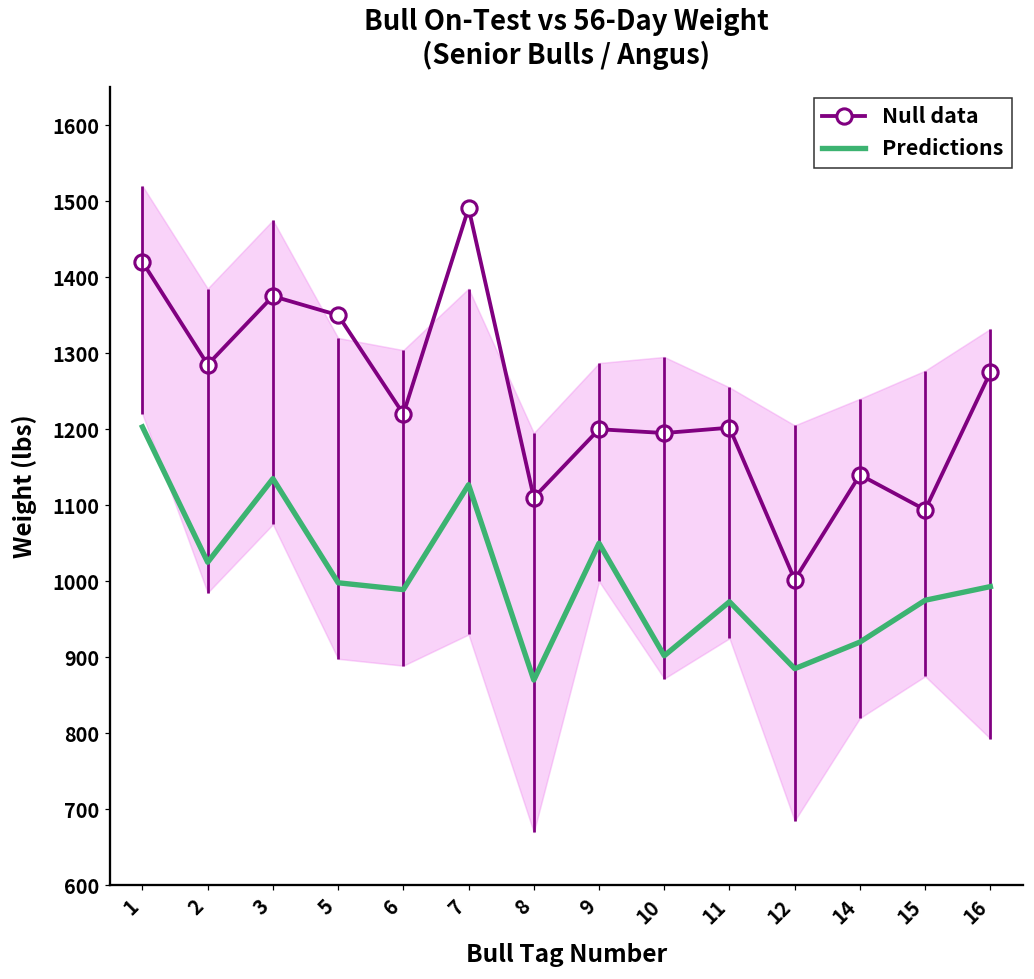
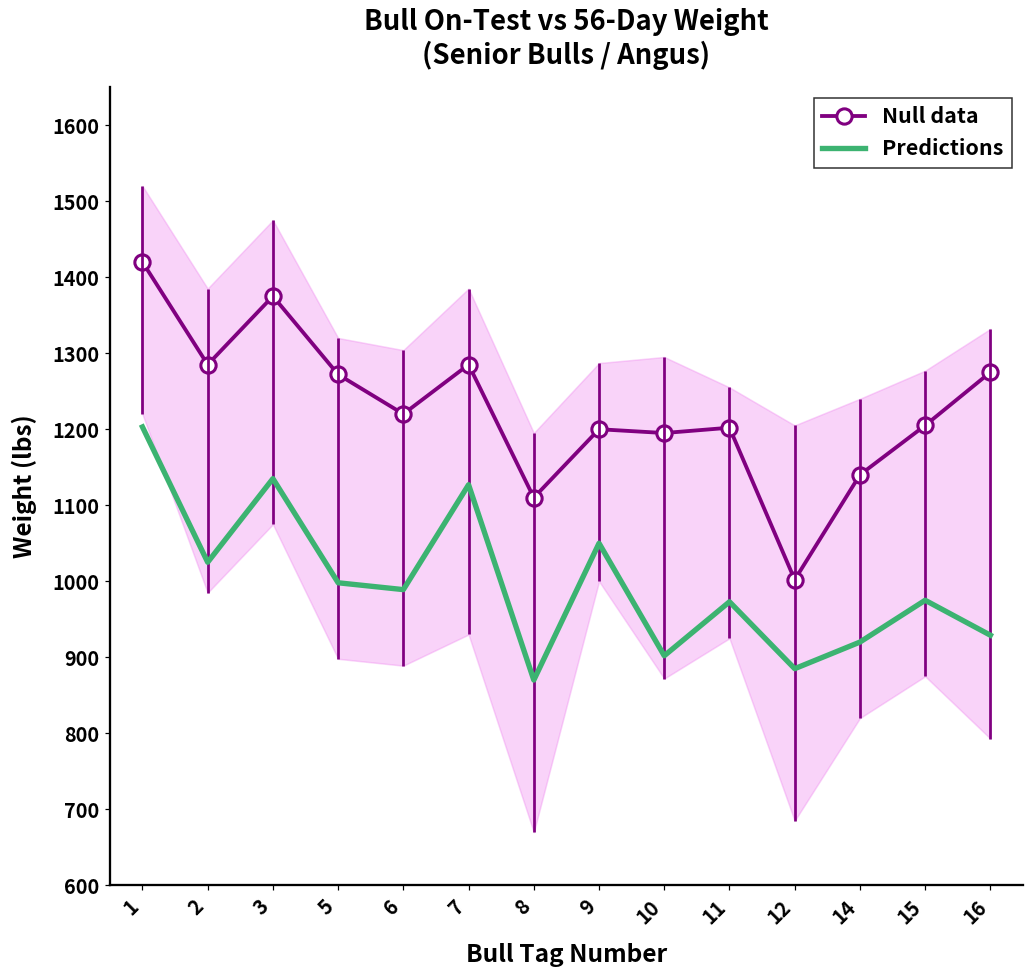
Null data, 5: 1350 -> 1270
Null data, 7: 1490 -> 1290
Null data, 15: 1090 -> 1210
Predictions, 16: 990 -> 930
